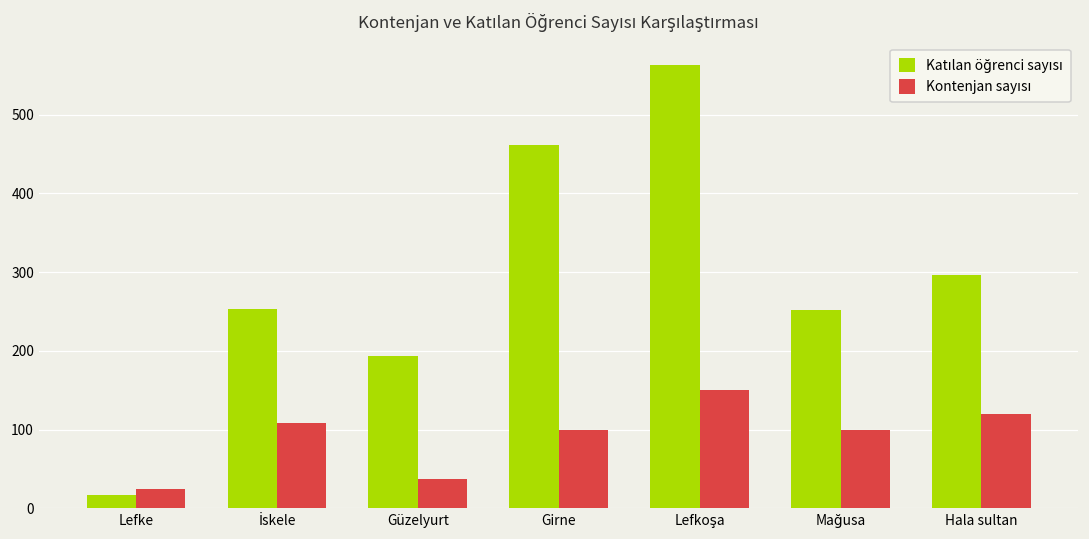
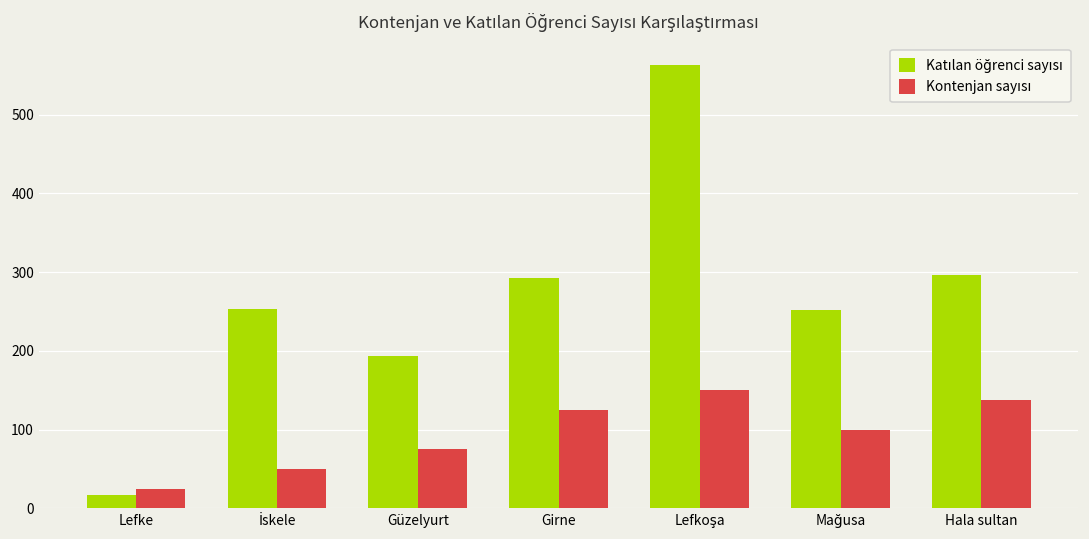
Kontenjan sayısı, İskele: 110 -> 50
Kontenjan sayısı, Güzelyurt: 40 -> 80
Katılan öğrenci sayısı, Girne: 460 -> 290
Kontenjan sayısı, Girne: 100 -> 130
Kontenjan sayısı, Hala sultan: 120 -> 140
